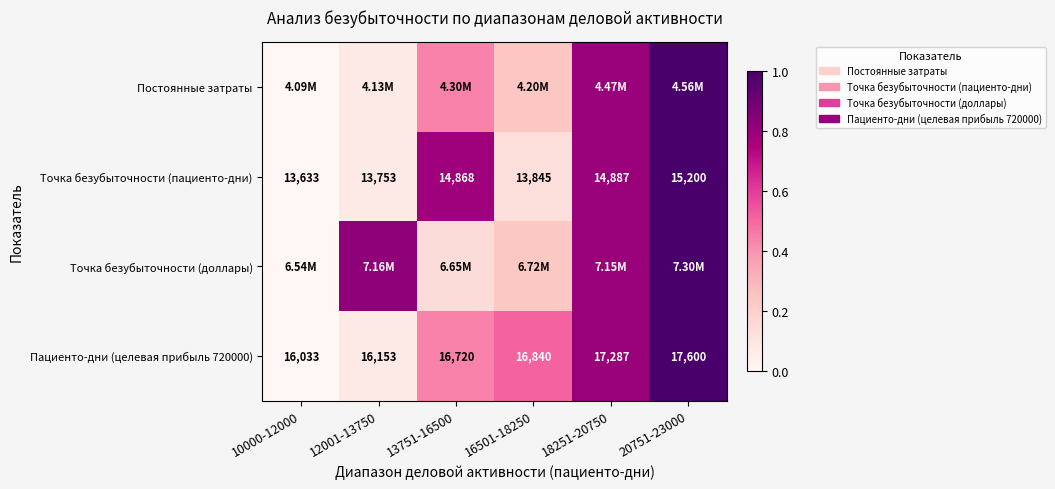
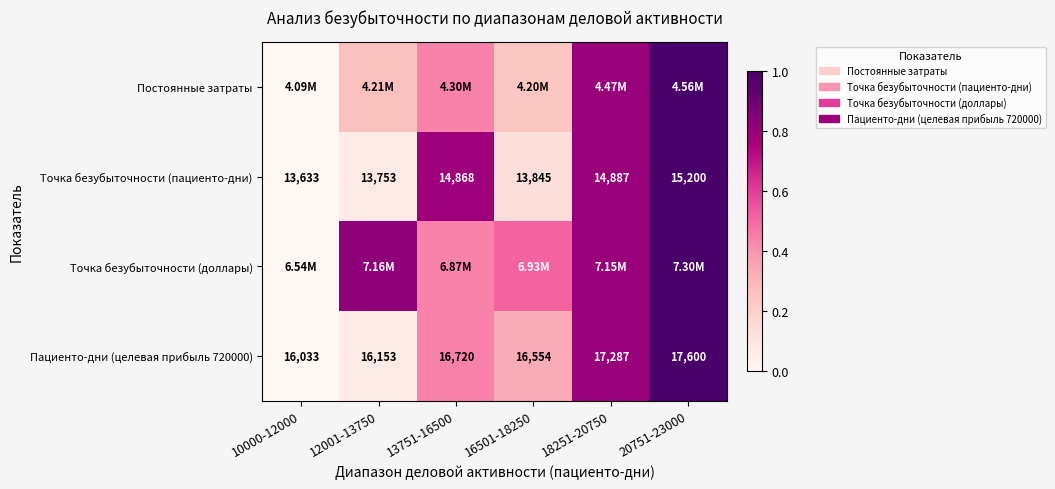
Постоянные затраты, 12001-13750: 4.13M -> 4.21M
Точка безубыточности (доллары), 13751-16500: 6.65M -> 6.87M
Точка безубыточности (доллары), 16501-18250: 6.72M -> 6.93M
Пациенто-дни (целевая прибыль 720000), 16501-18250: 16,840 -> 16,554
